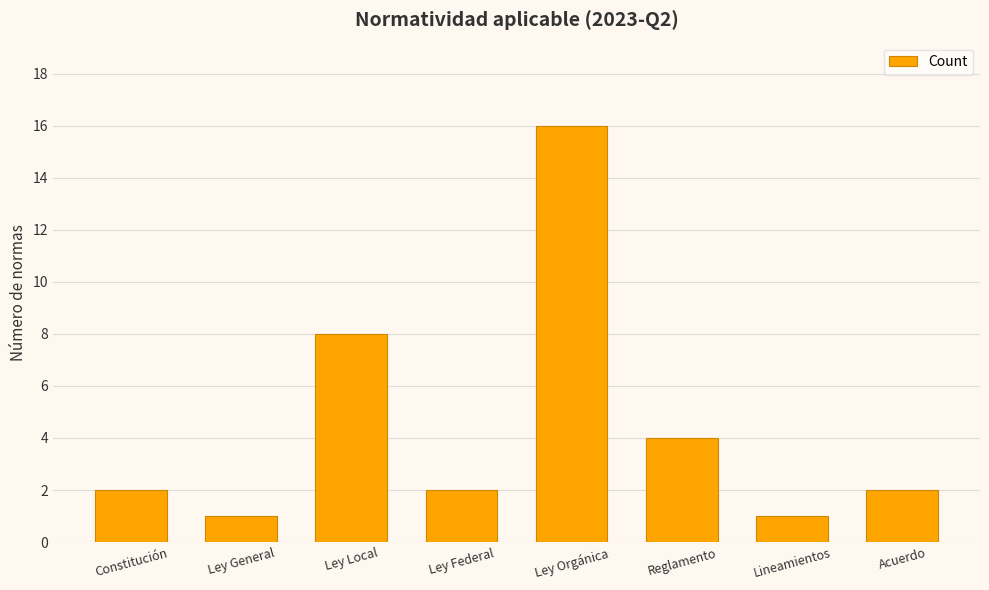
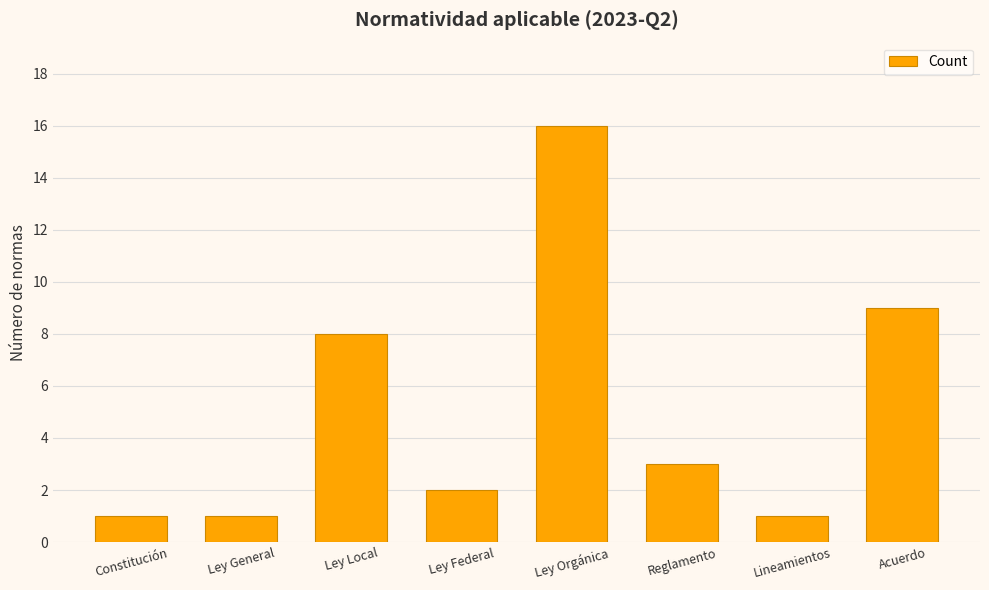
Constitución: 2 -> 1
Reglamento: 4 -> 3
Acuerdo: 2 -> 9
